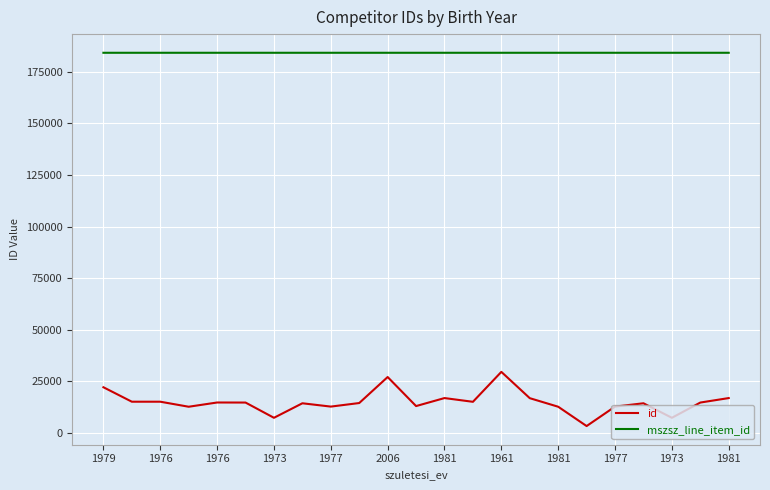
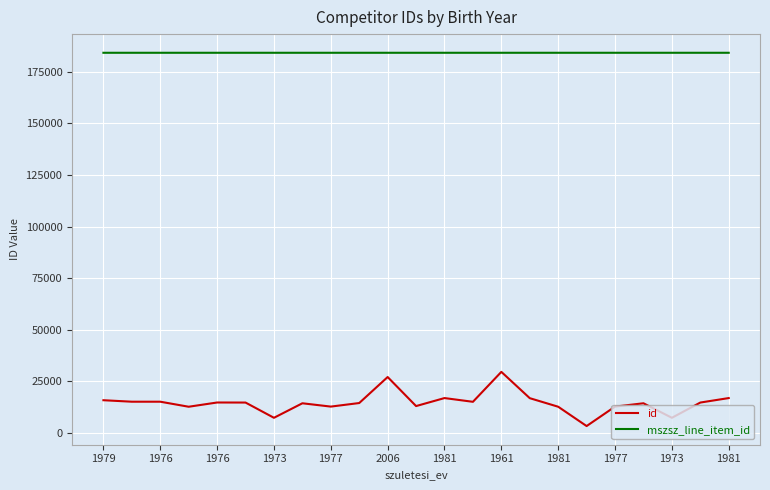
id, 1979: 22000 -> 16000
